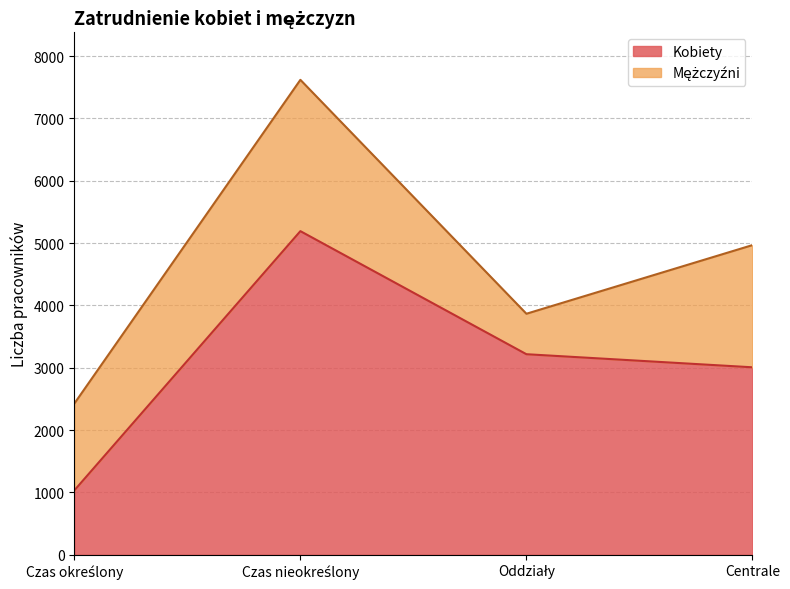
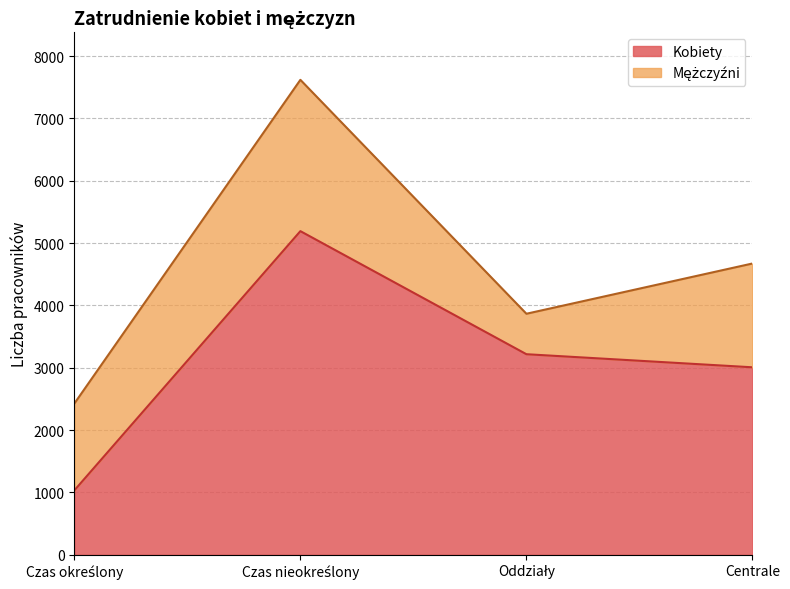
Mężczyźni, Centrale: 2000 -> 1700
